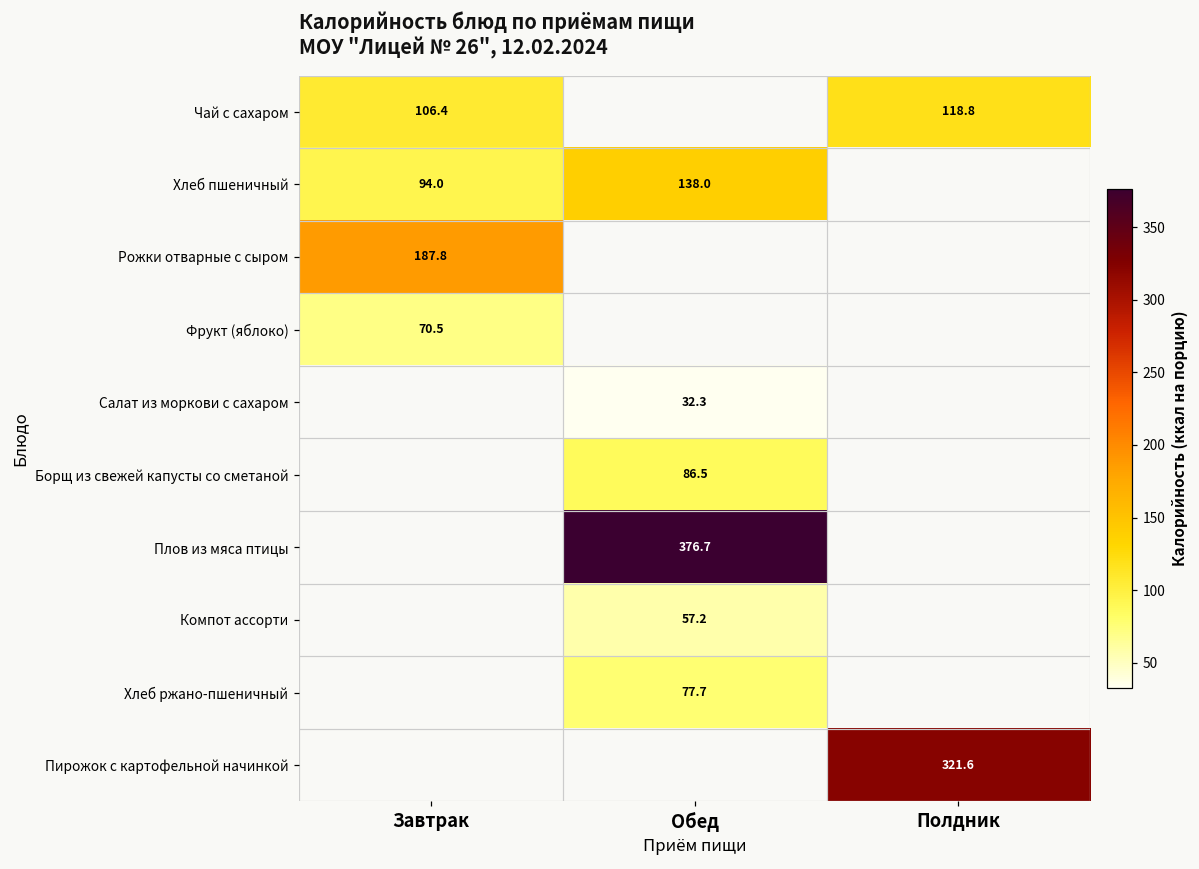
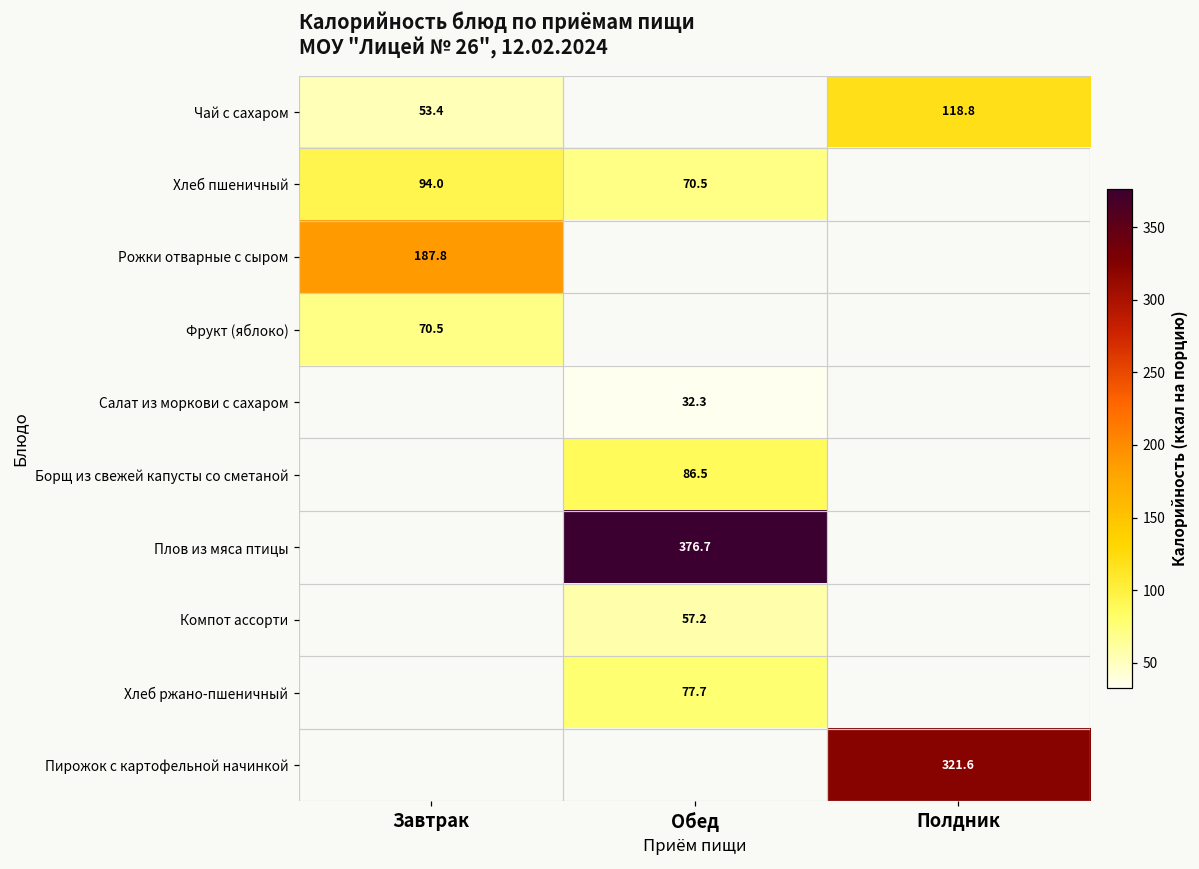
Чай с сахаром, Завтрак: 106.4 -> 53.4
Хлеб пшеничный, Обед: 138.0 -> 70.5
